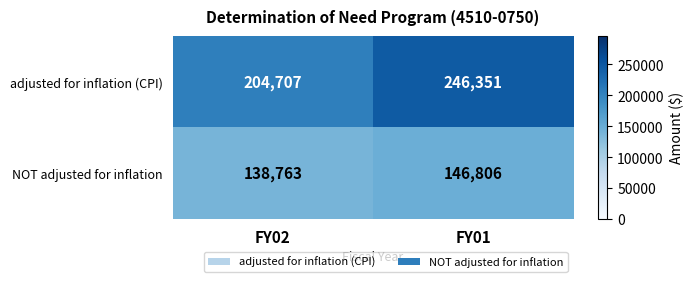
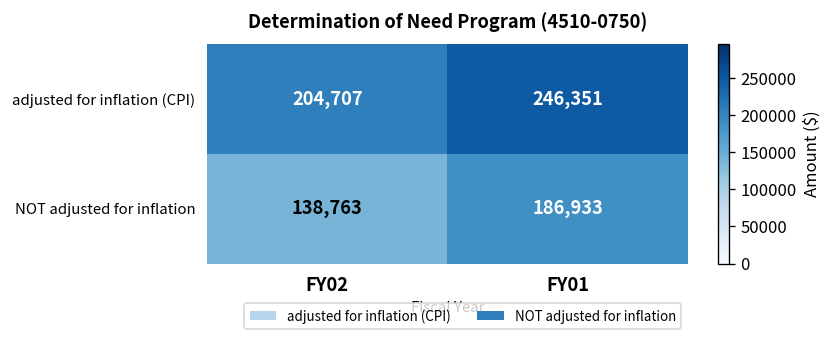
NOT adjusted for inflation, FY01: 146,806 -> 186,933
